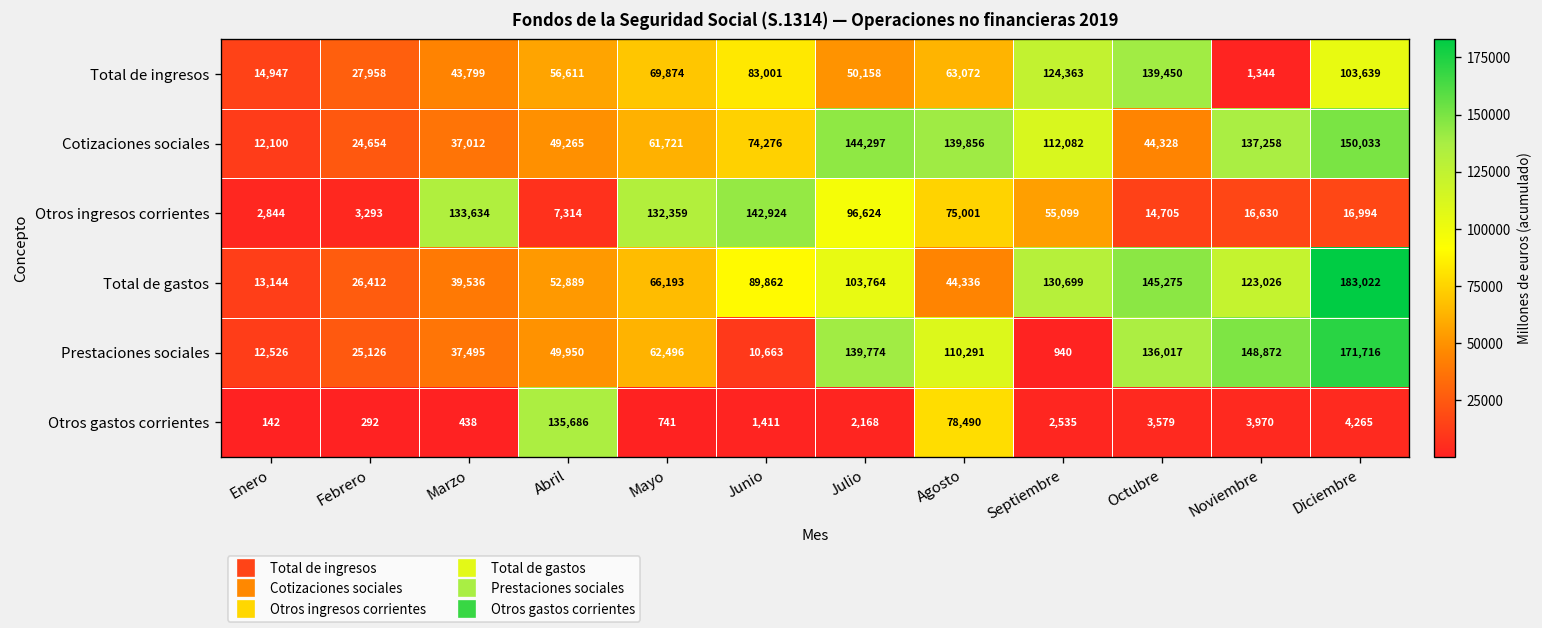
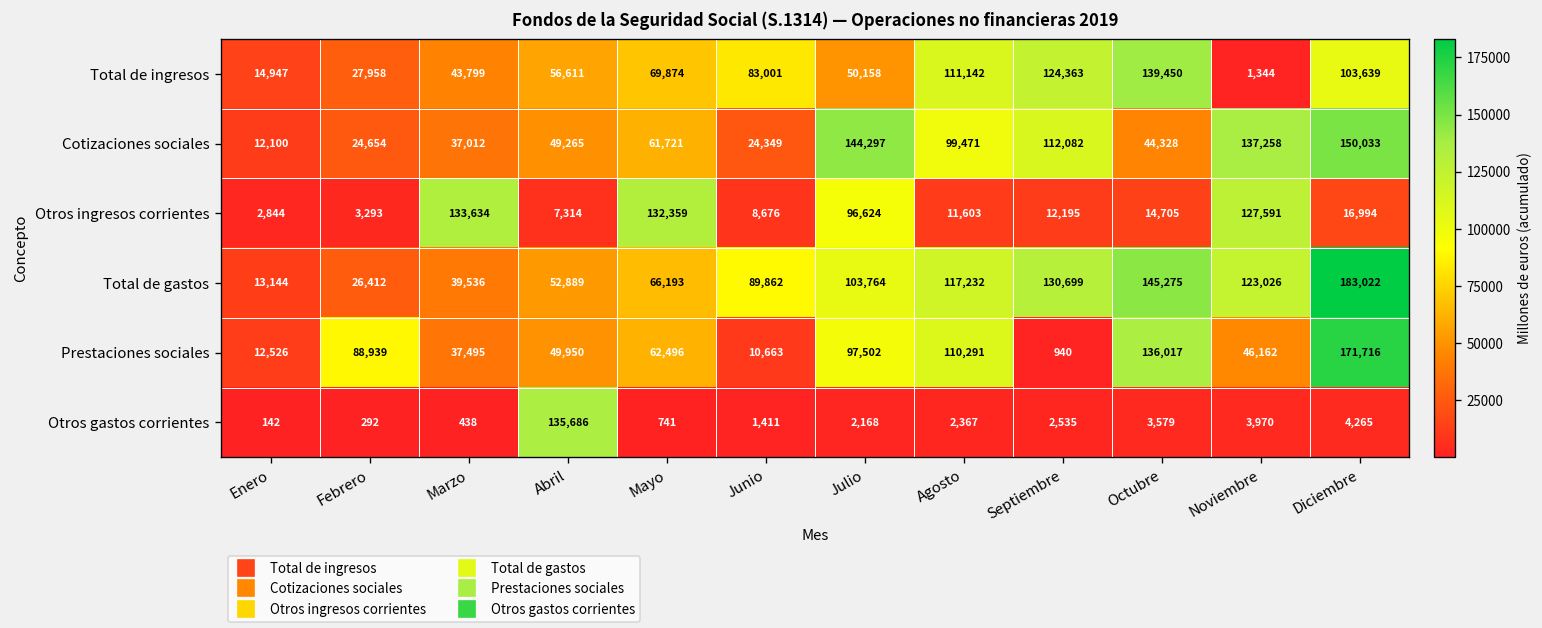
Total de ingresos, Agosto: 63,072 -> 111,142
Cotizaciones sociales, Junio: 74,276 -> 24,349
Cotizaciones sociales, Agosto: 139,856 -> 99,471
Otros ingresos corrientes, Junio: 142,924 -> 8,676
Otros ingresos corrientes, Agosto: 75,001 -> 11,603
Otros ingresos corrientes, Septiembre: 55,099 -> 12,195
Otros ingresos corrientes, Noviembre: 16,630 -> 127,591
Total de gastos, Agosto: 44,336 -> 117,232
Prestaciones sociales, Febrero: 25,126 -> 88,939
Prestaciones sociales, Julio: 139,774 -> 97,502
Prestaciones sociales, Noviembre: 148,872 -> 46,162
Otros gastos corrientes, Agosto: 78,490 -> 2,367
